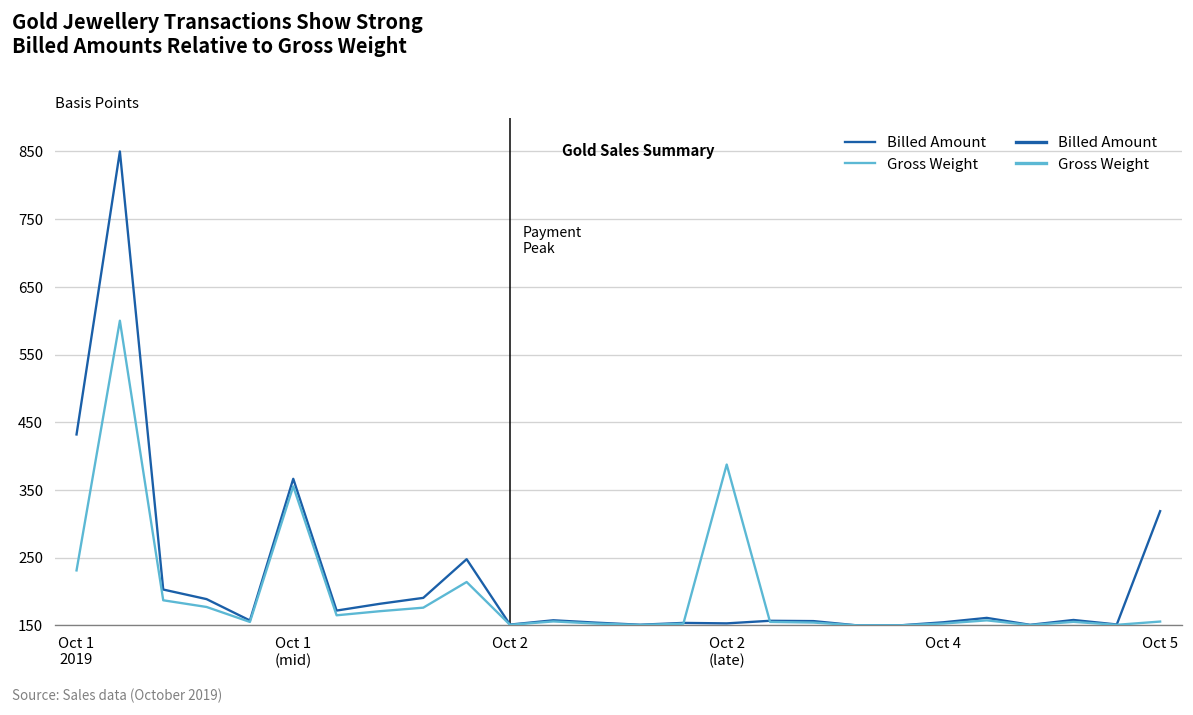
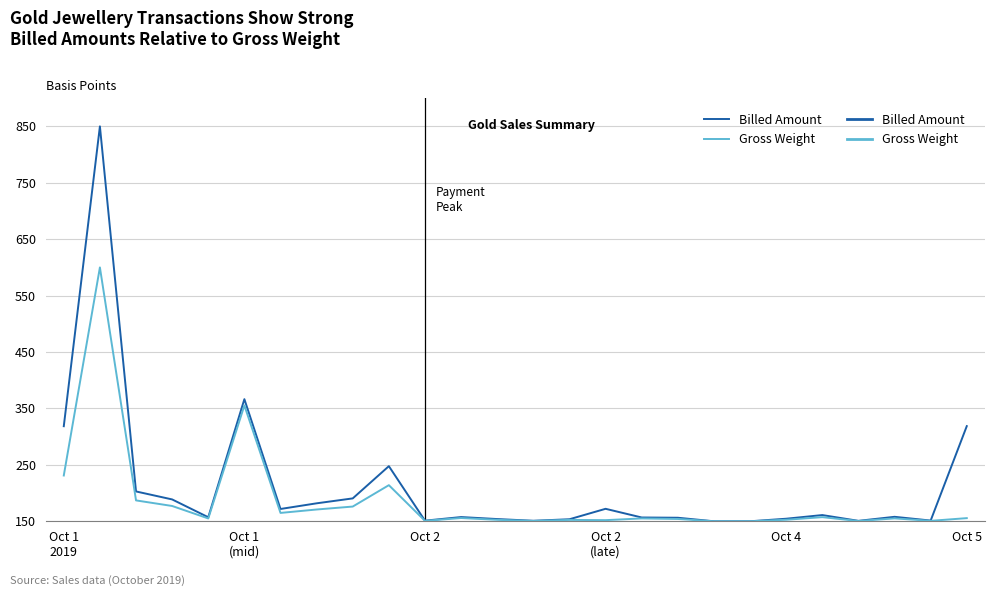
Billed Amount, Oct 1 2019: 430 -> 320
Billed Amount, Oct 2 (late): 150 -> 170
Gross Weight, Oct 2 (late): 390 -> 150
